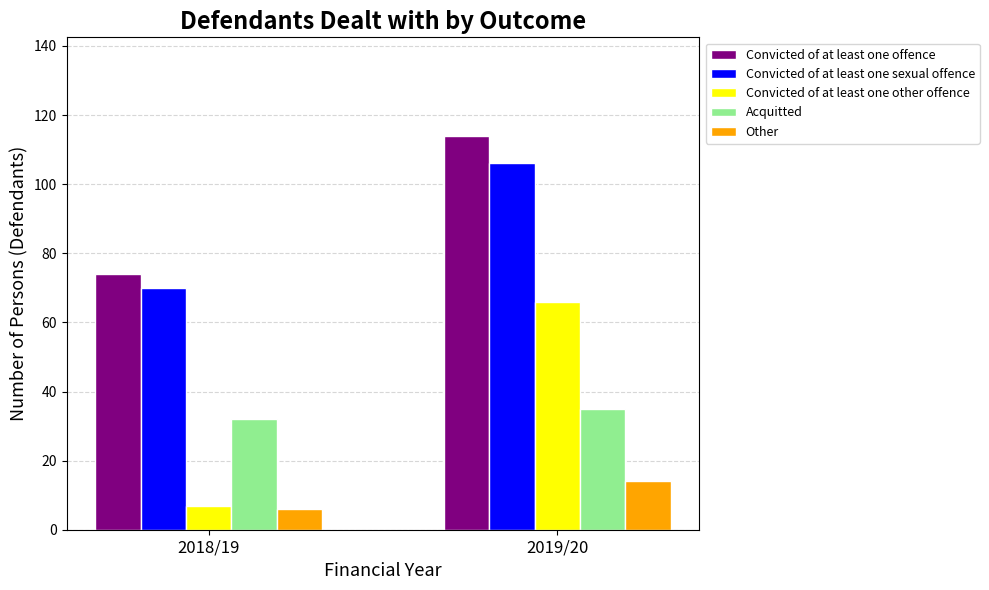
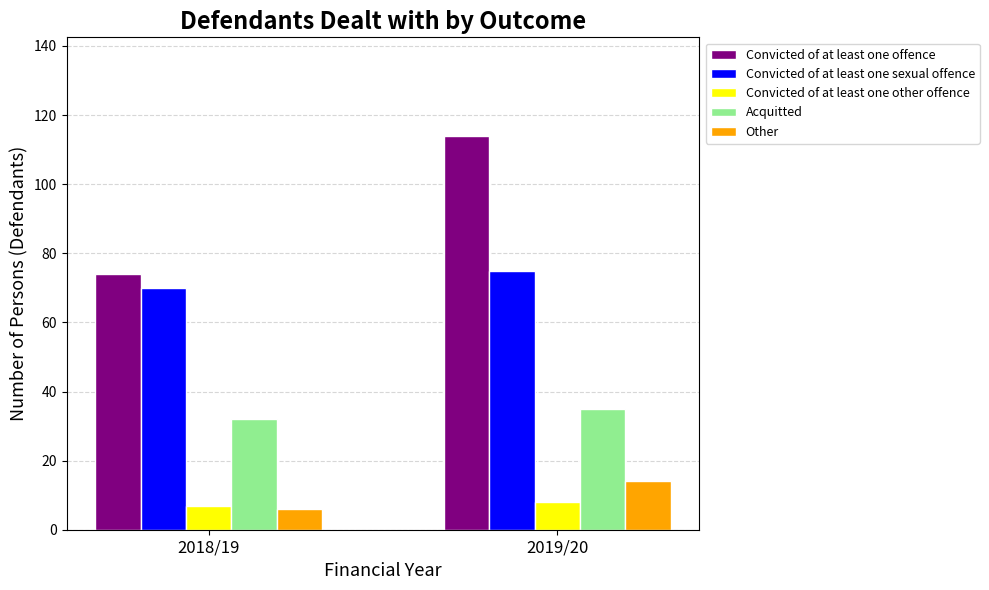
Convicted of at least one sexual offence, 2019/20: 106 -> 75
Convicted of at least one other offence, 2019/20: 66 -> 8
